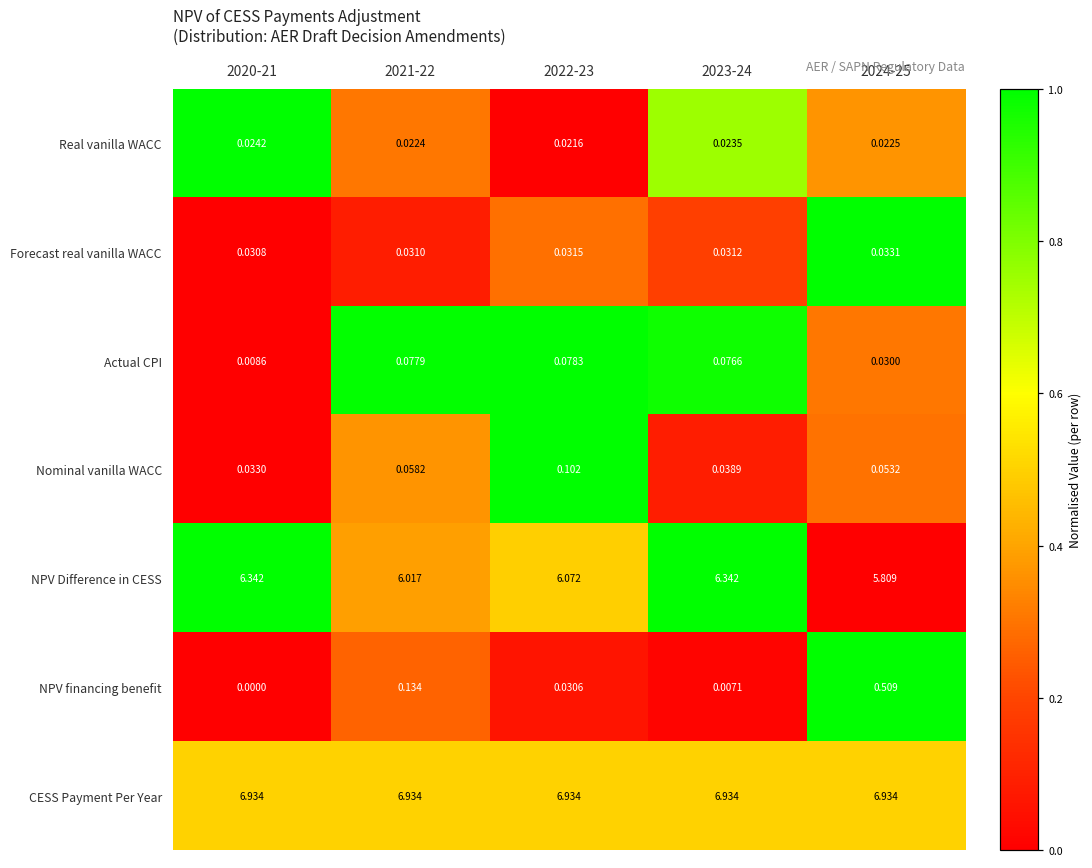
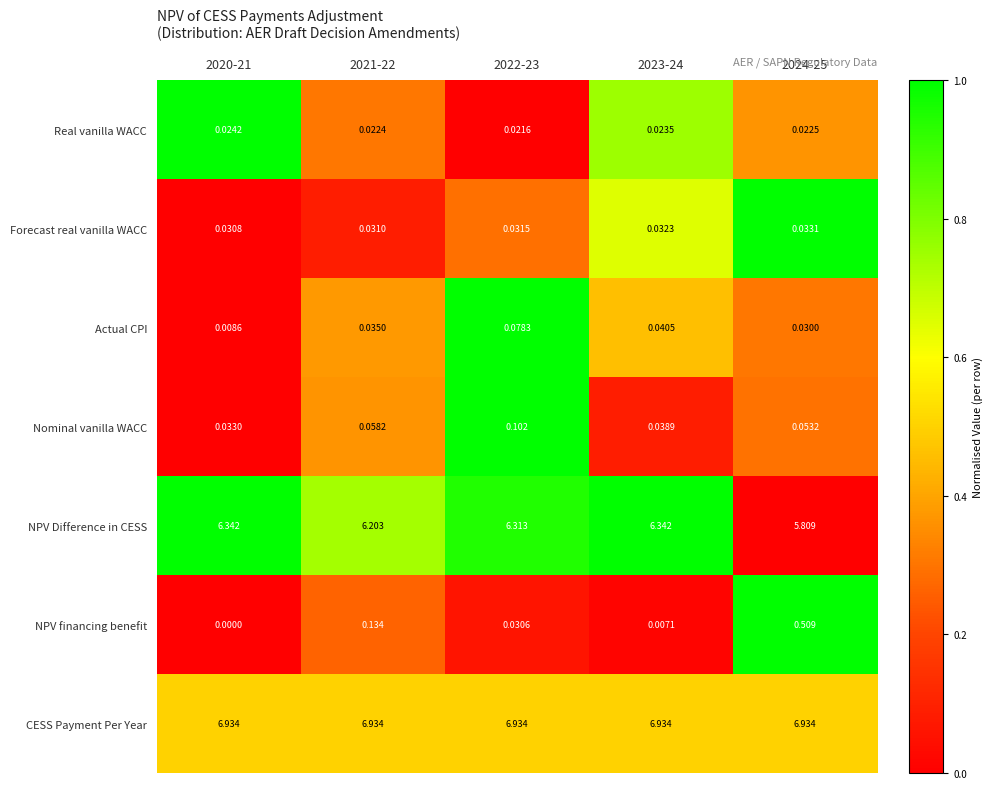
Forecast real vanilla WACC, 2023-24: 0.0312 -> 0.0323
Actual CPI, 2021-22: 0.0779 -> 0.0350
Actual CPI, 2023-24: 0.0766 -> 0.0405
NPV Difference in CESS, 2021-22: 6.017 -> 6.203
NPV Difference in CESS, 2022-23: 6.072 -> 6.313
